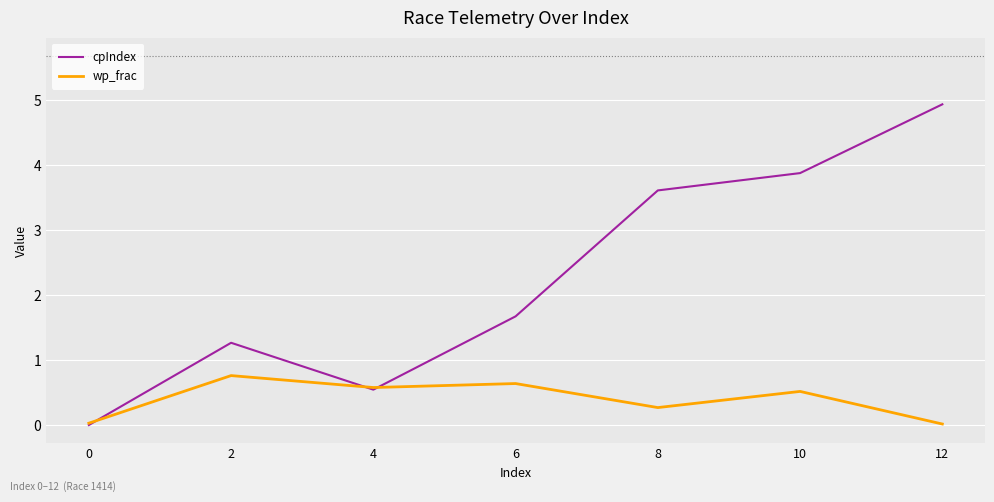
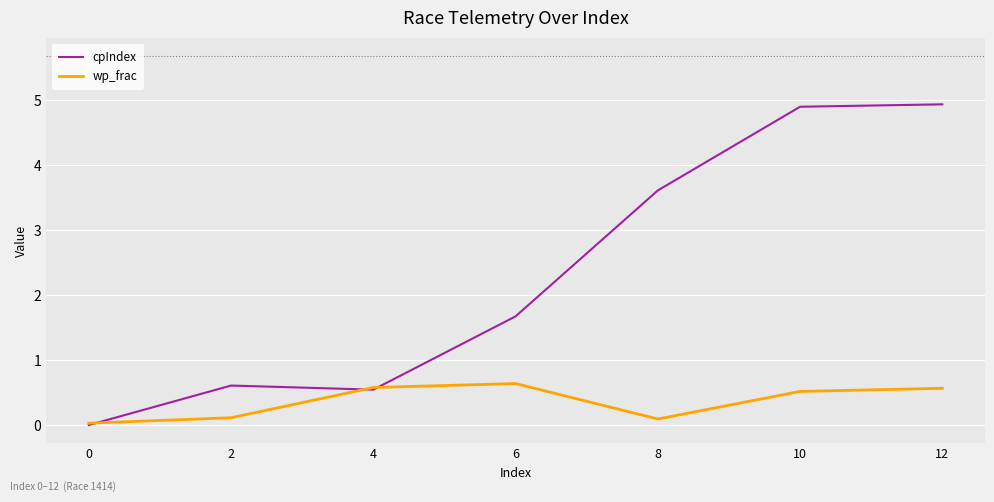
cpIndex, 2: 1.3 -> 0.6
wp_frac, 2: 0.8 -> 0.1
wp_frac, 8: 0.3 -> 0.1
cpIndex, 10: 3.9 -> 4.9
wp_frac, 12: 0.0 -> 0.6
